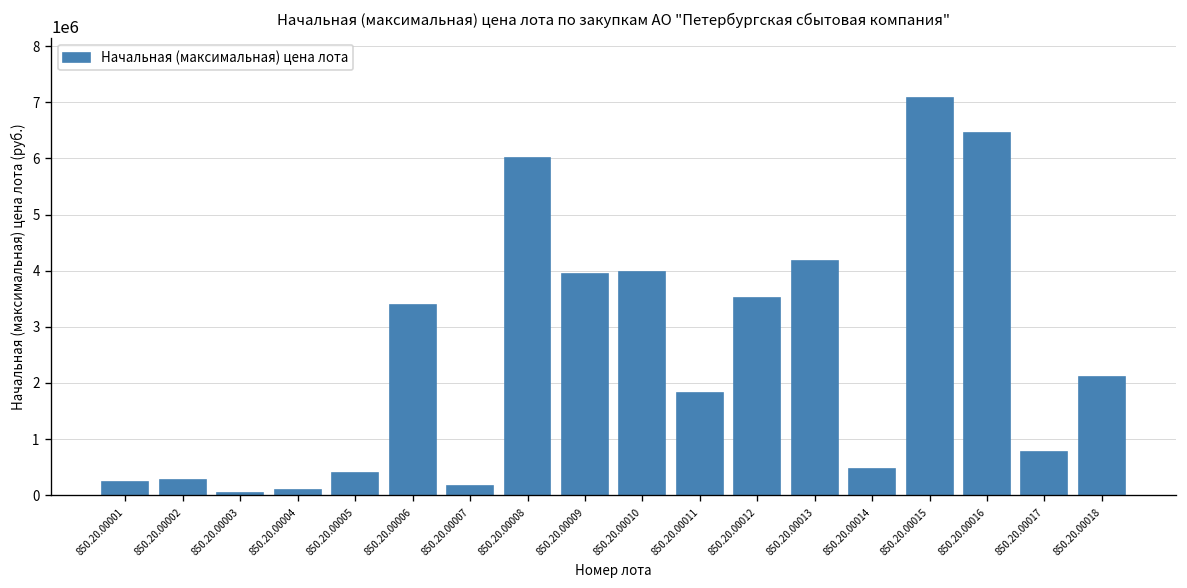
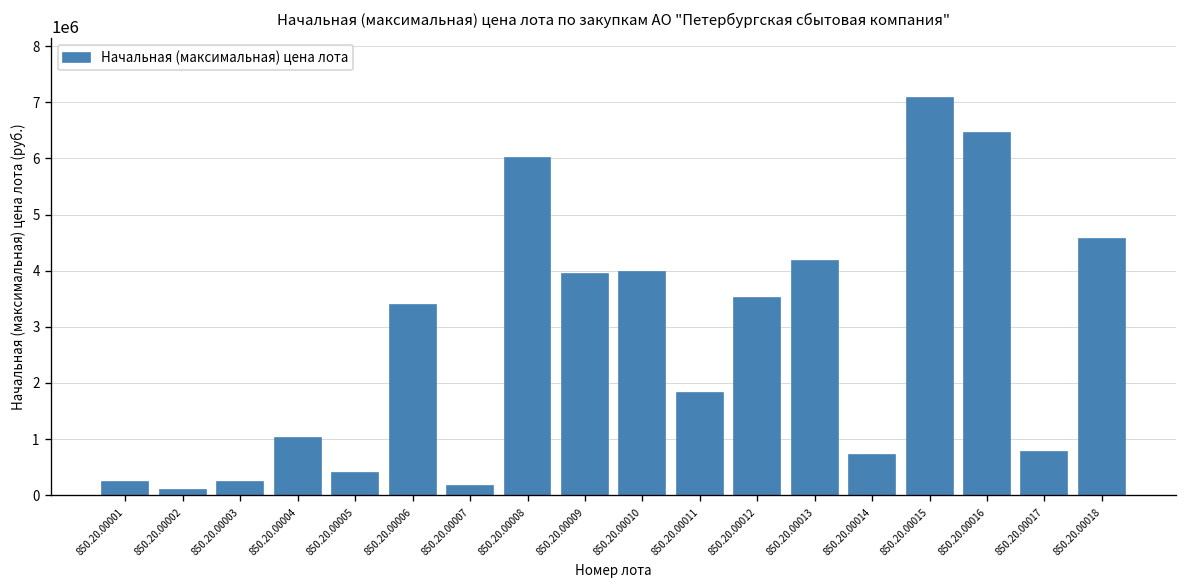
850.20.00002: 300000 -> 100000
850.20.00003: 0 -> 200000
850.20.00004: 100000 -> 1000000
850.20.00014: 500000 -> 700000
850.20.00018: 2100000 -> 4600000
